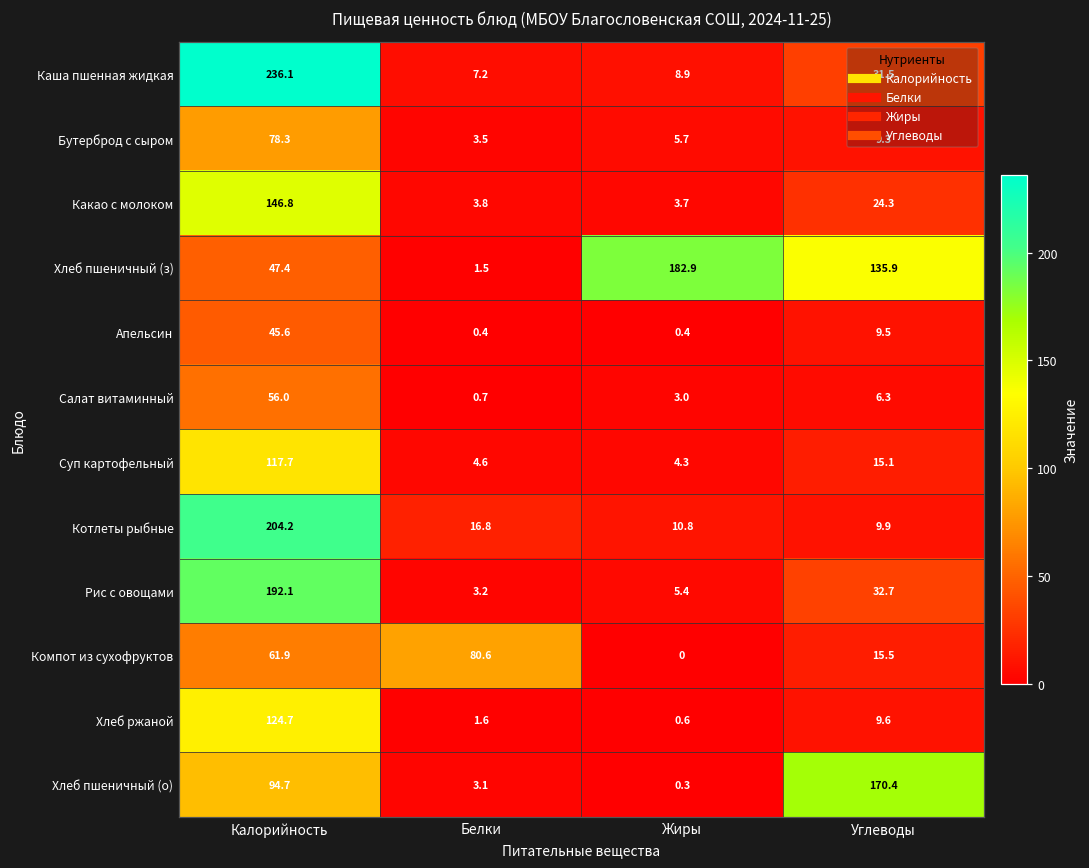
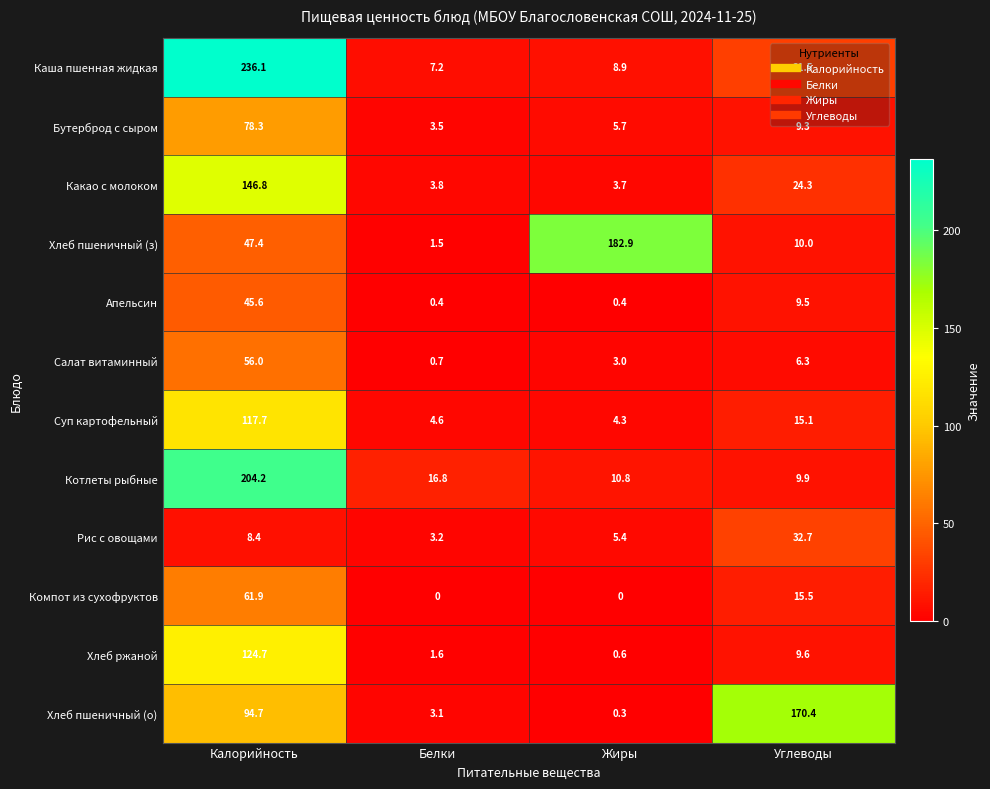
Хлеб пшеничный (з), Углеводы: 135.9 -> 10.0
Рис с овощами, Калорийность: 192.1 -> 8.4
Компот из сухофруктов, Белки: 80.6 -> 0
